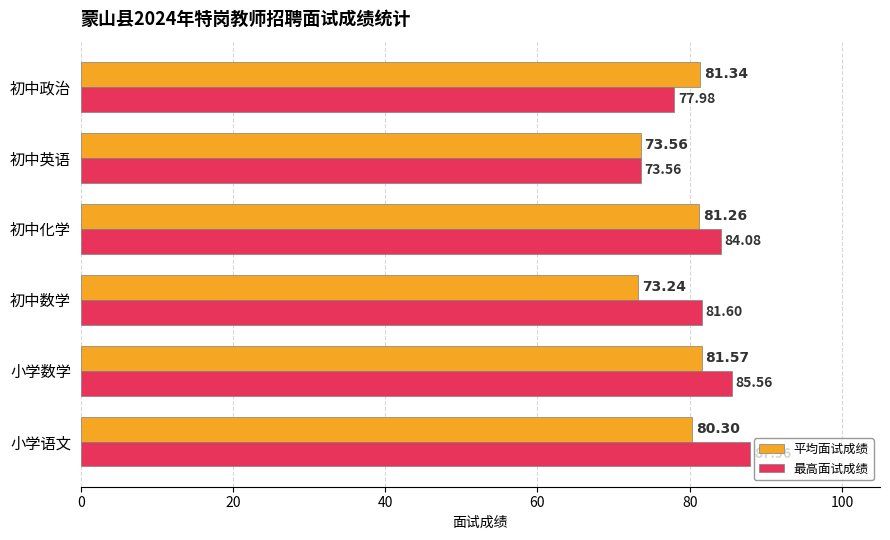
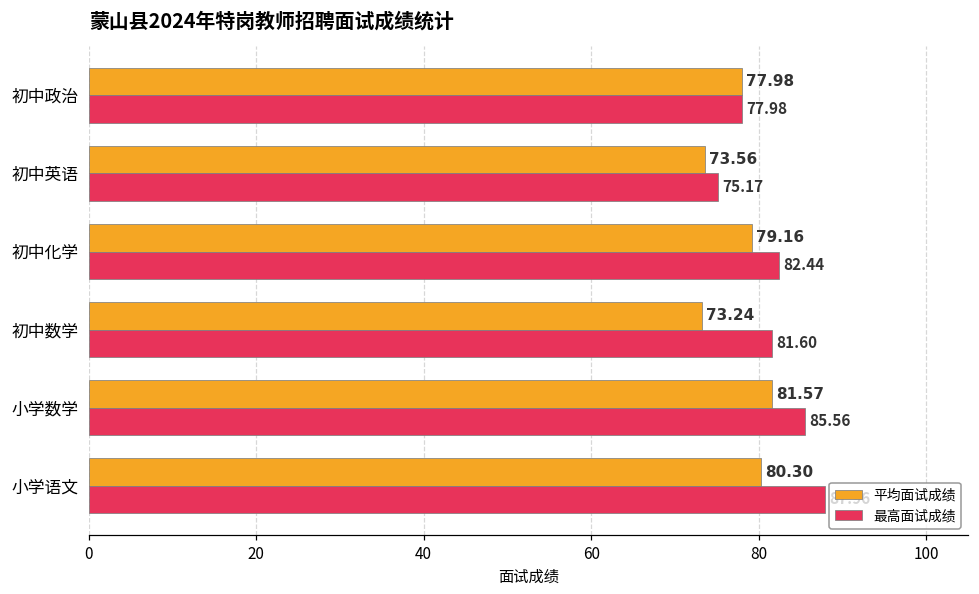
平均面试成绩, 初中政治: 81.34 -> 77.98
最高面试成绩, 初中英语: 73.56 -> 75.17
平均面试成绩, 初中化学: 81.26 -> 79.16
最高面试成绩, 初中化学: 84.08 -> 82.44
